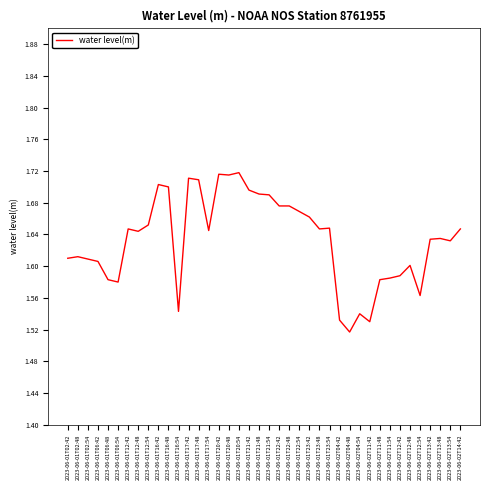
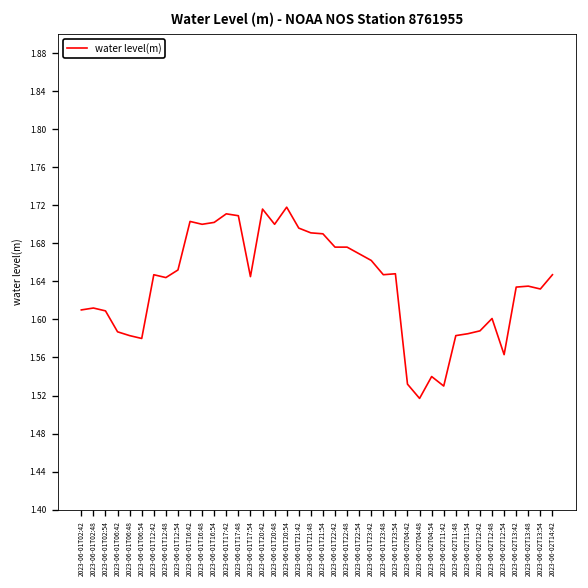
2023-06-01T06:42: 1.61 -> 1.59
2023-06-01T16:54: 1.54 -> 1.70
2023-06-01T20:48: 1.72 -> 1.70
